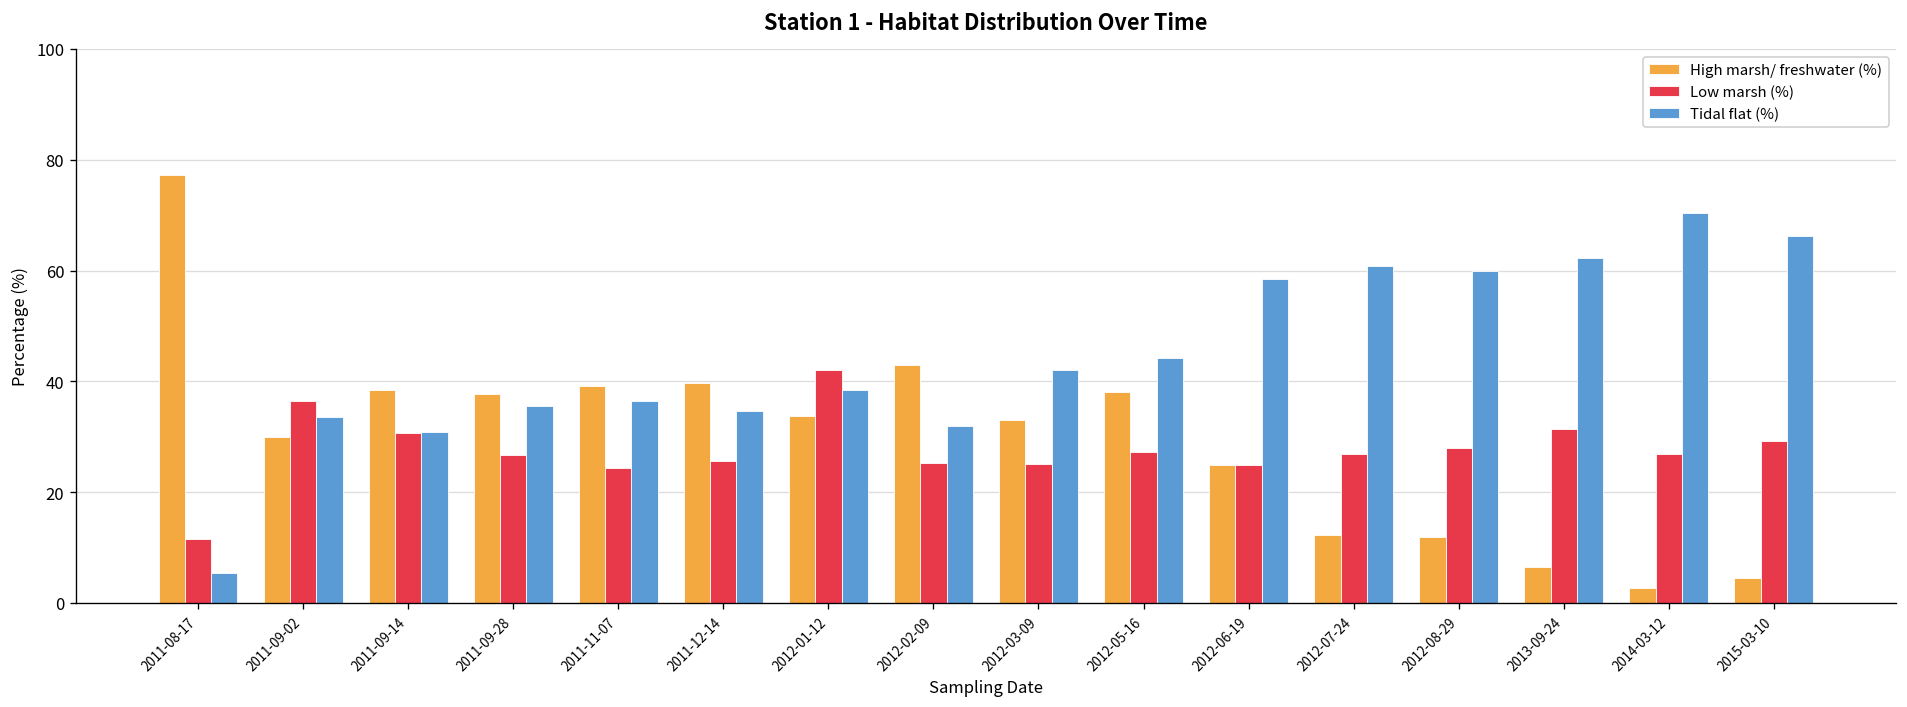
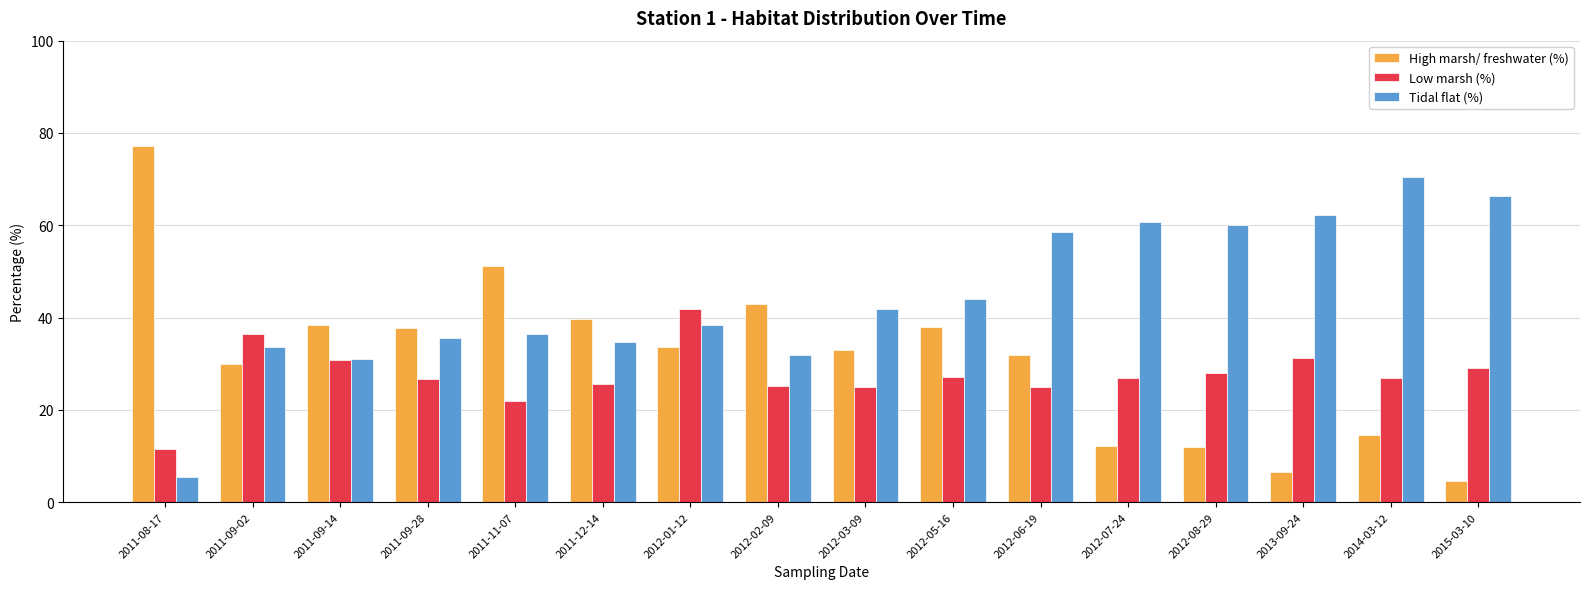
High marsh/ freshwater (%), 2011-11-07: 39 -> 51
Low marsh (%), 2011-11-07: 24 -> 22
High marsh/ freshwater (%), 2012-06-19: 25 -> 32
High marsh/ freshwater (%), 2014-03-12: 3 -> 15
